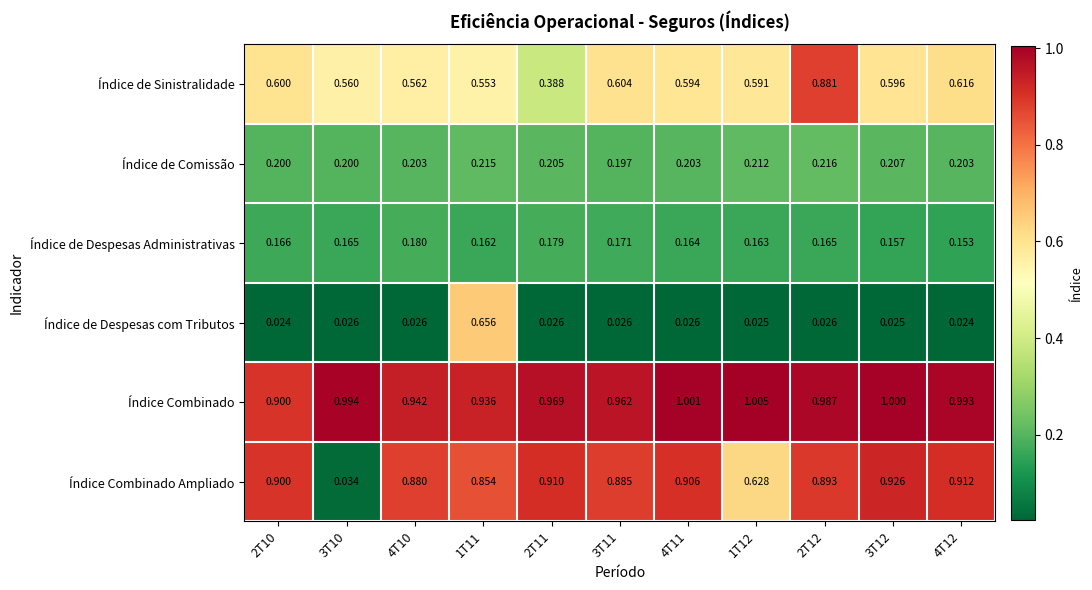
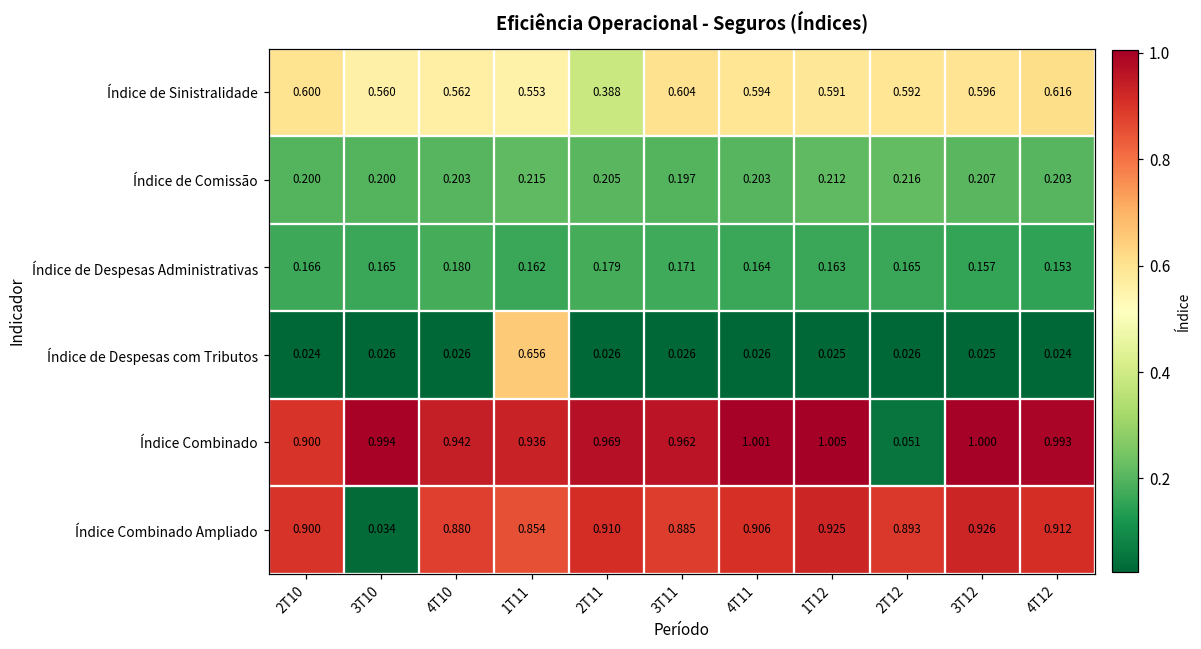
Índice de Sinistralidade, 2T12: 0.881 -> 0.592
Índice Combinado, 2T12: 0.987 -> 0.051
Índice Combinado Ampliado, 1T12: 0.628 -> 0.925
